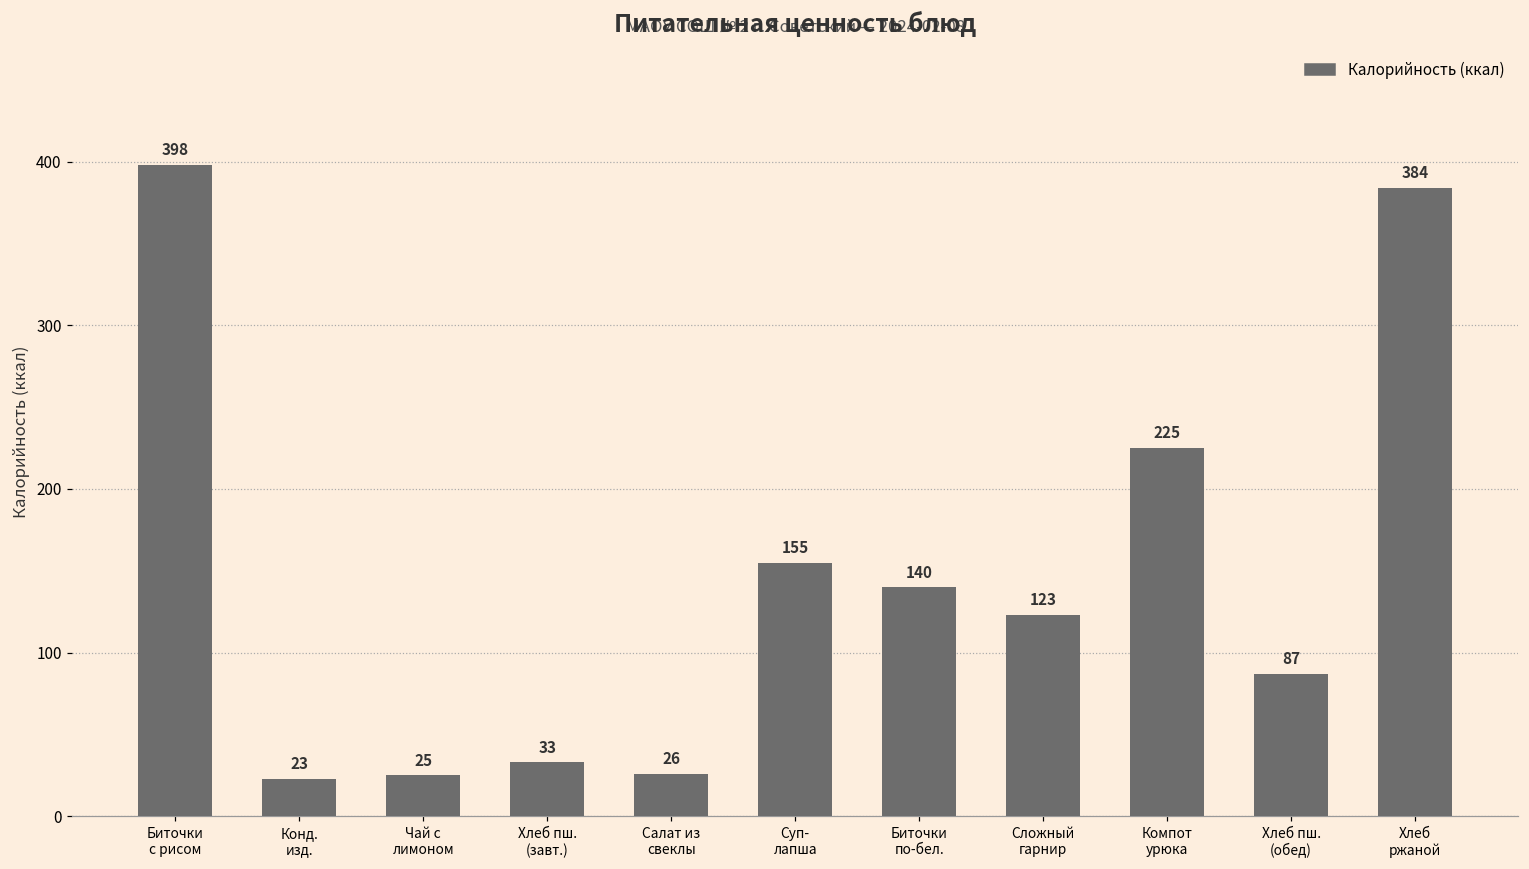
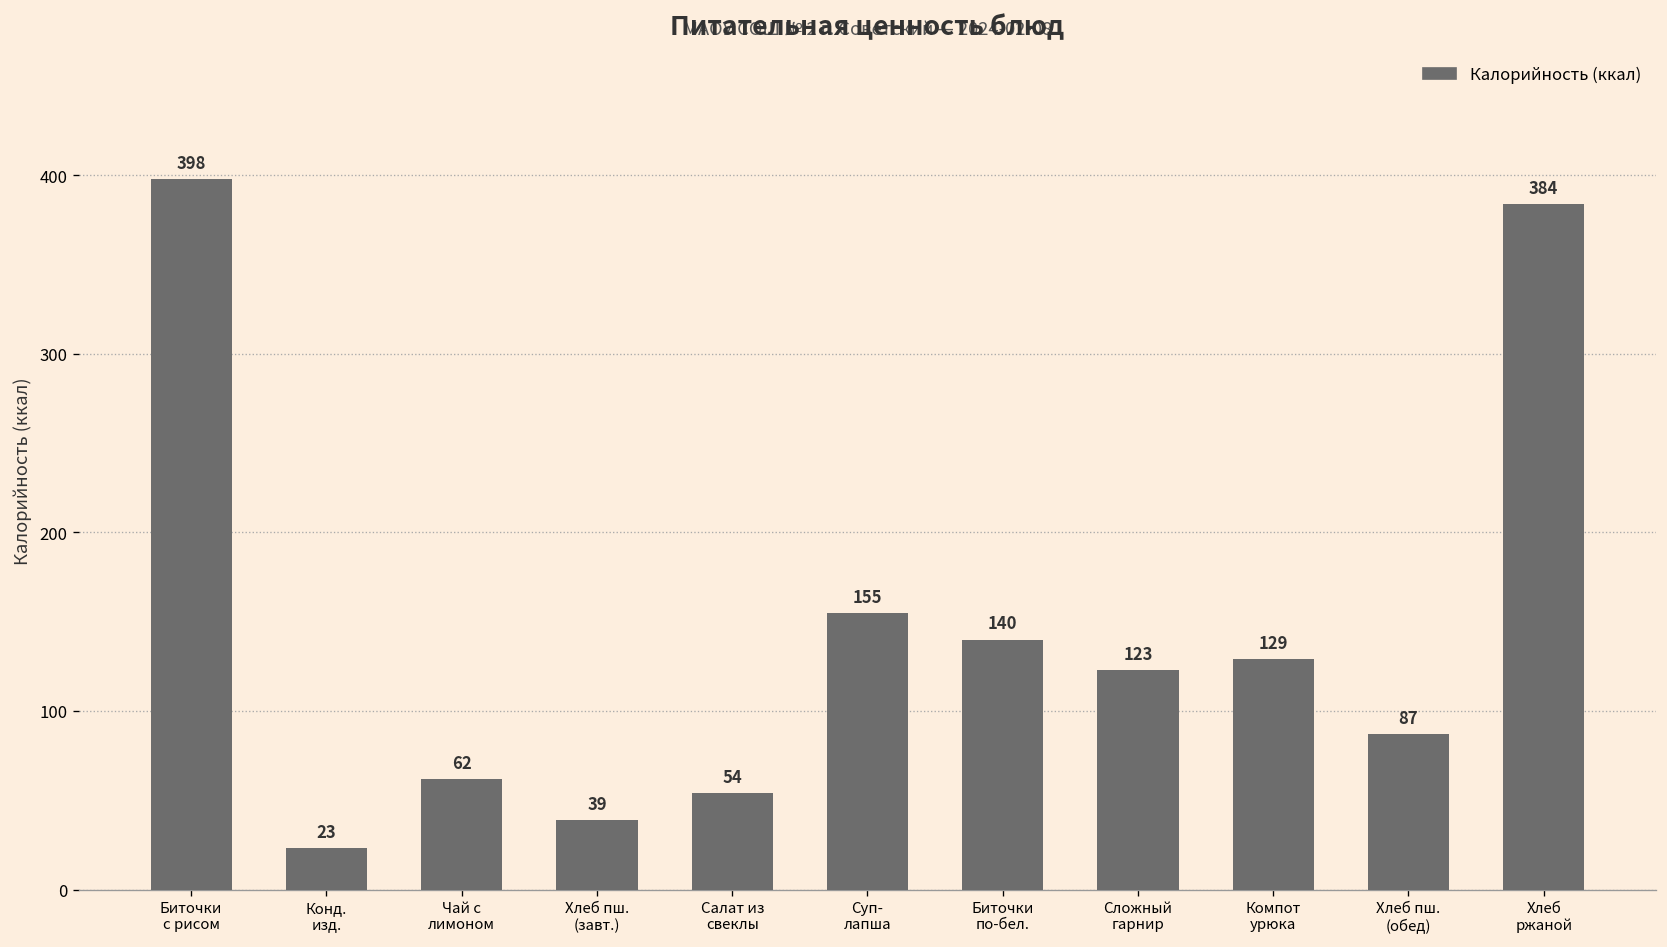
Чай с лимоном: 25 -> 62
Хлеб пш. (завт.): 33 -> 39
Салат из свеклы: 26 -> 54
Компот урюка: 225 -> 129
